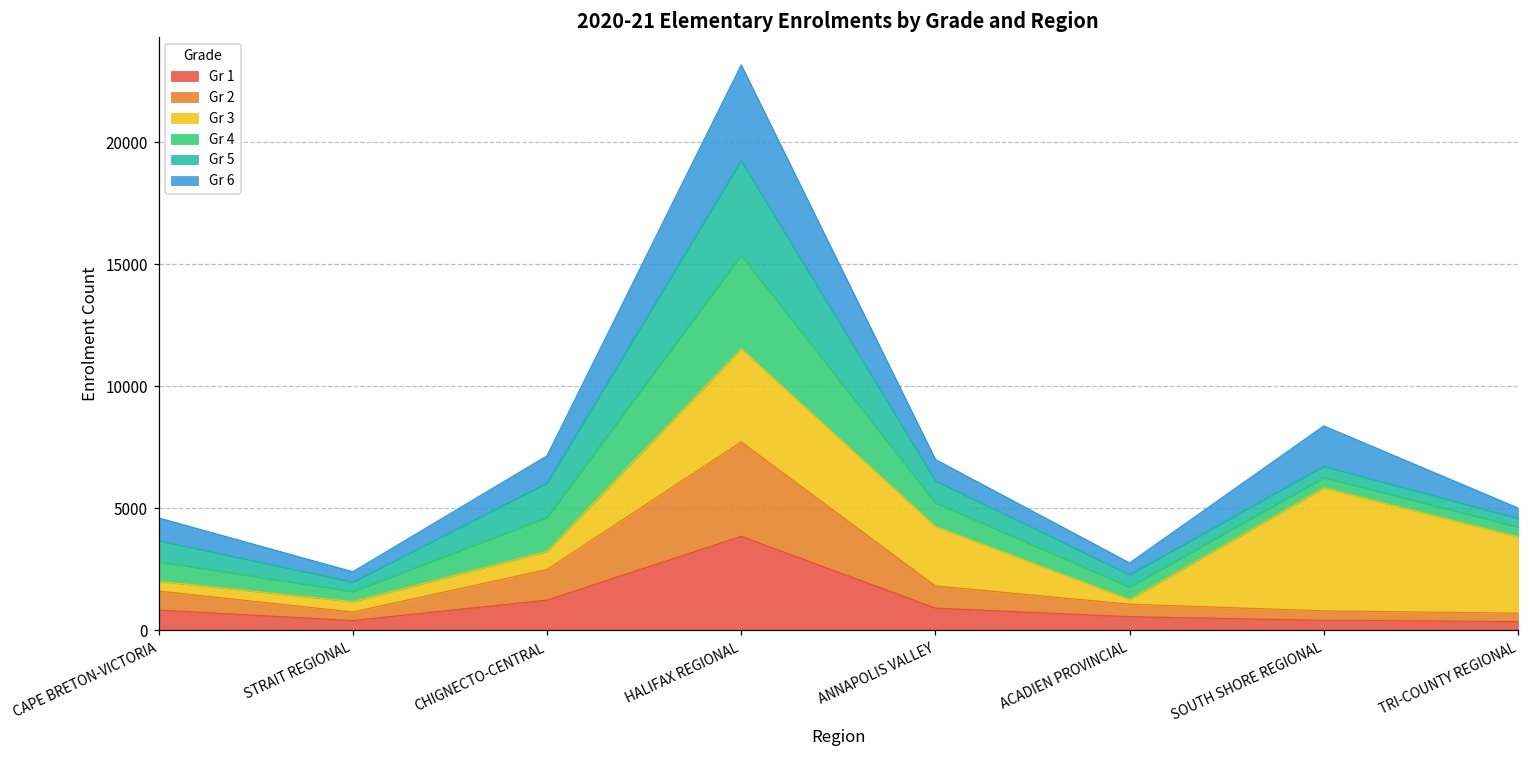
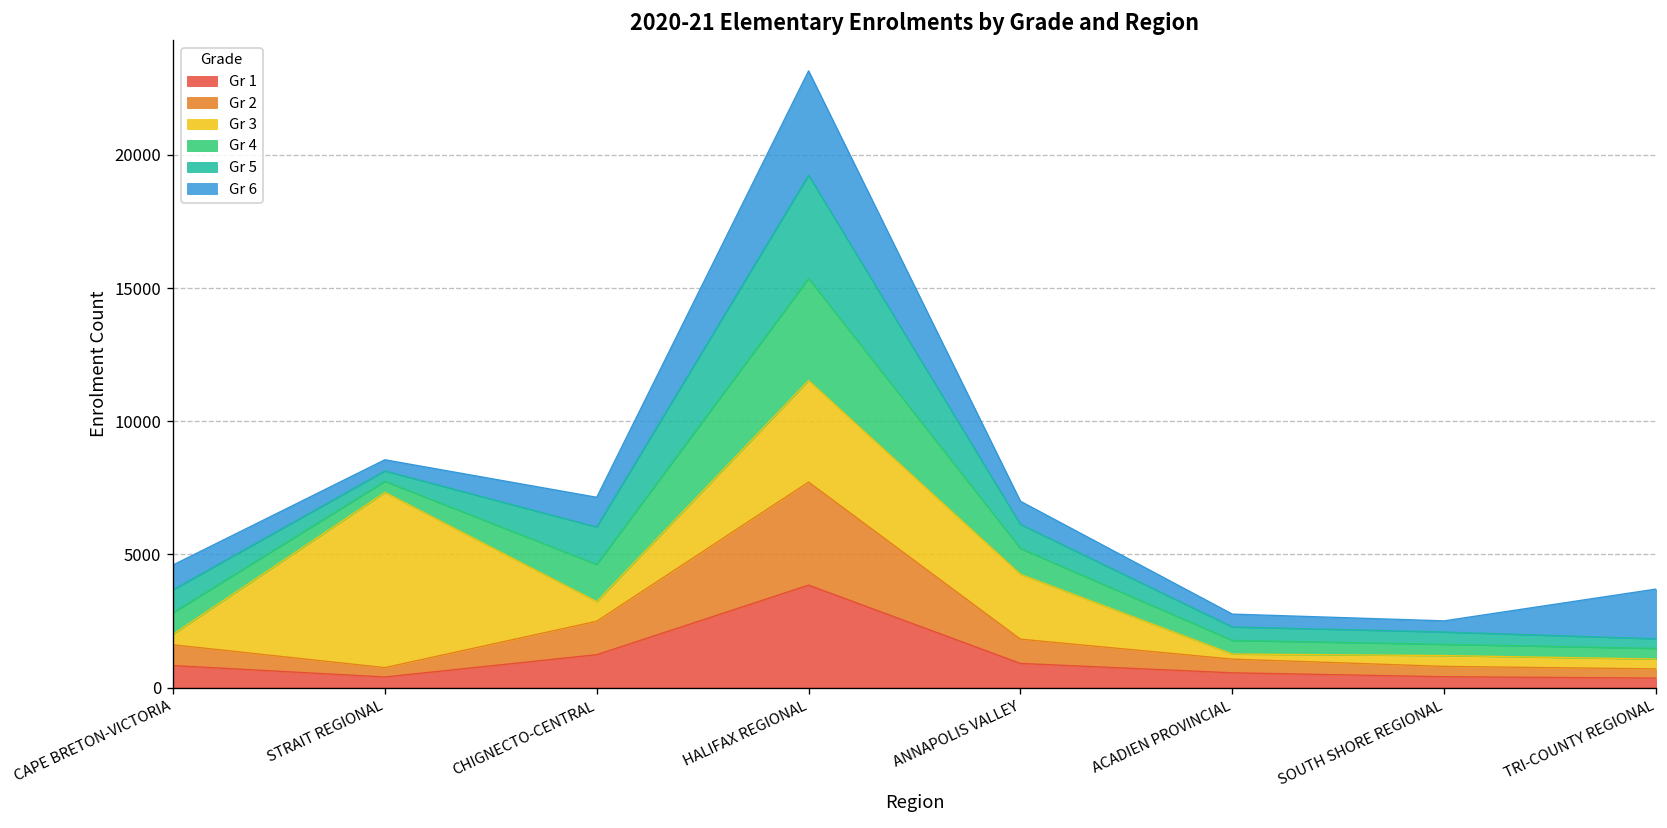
Gr 3, STRAIT REGIONAL: 400 -> 6600
Gr 3, SOUTH SHORE REGIONAL: 5000 -> 400
Gr 6, SOUTH SHORE REGIONAL: 1700 -> 400
Gr 3, TRI-COUNTY REGIONAL: 3100 -> 400
Gr 6, TRI-COUNTY REGIONAL: 400 -> 1900
